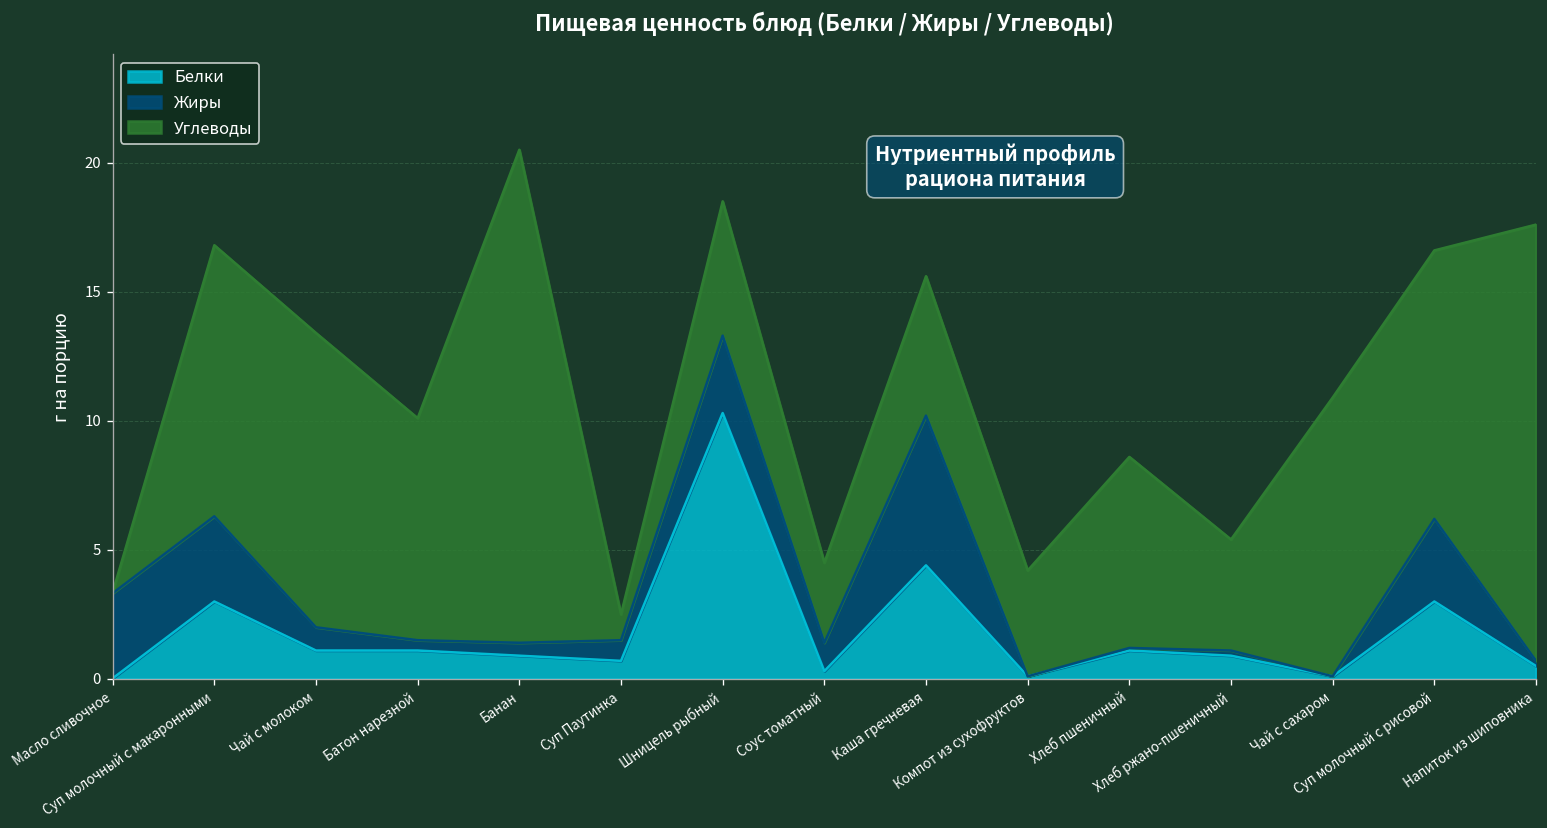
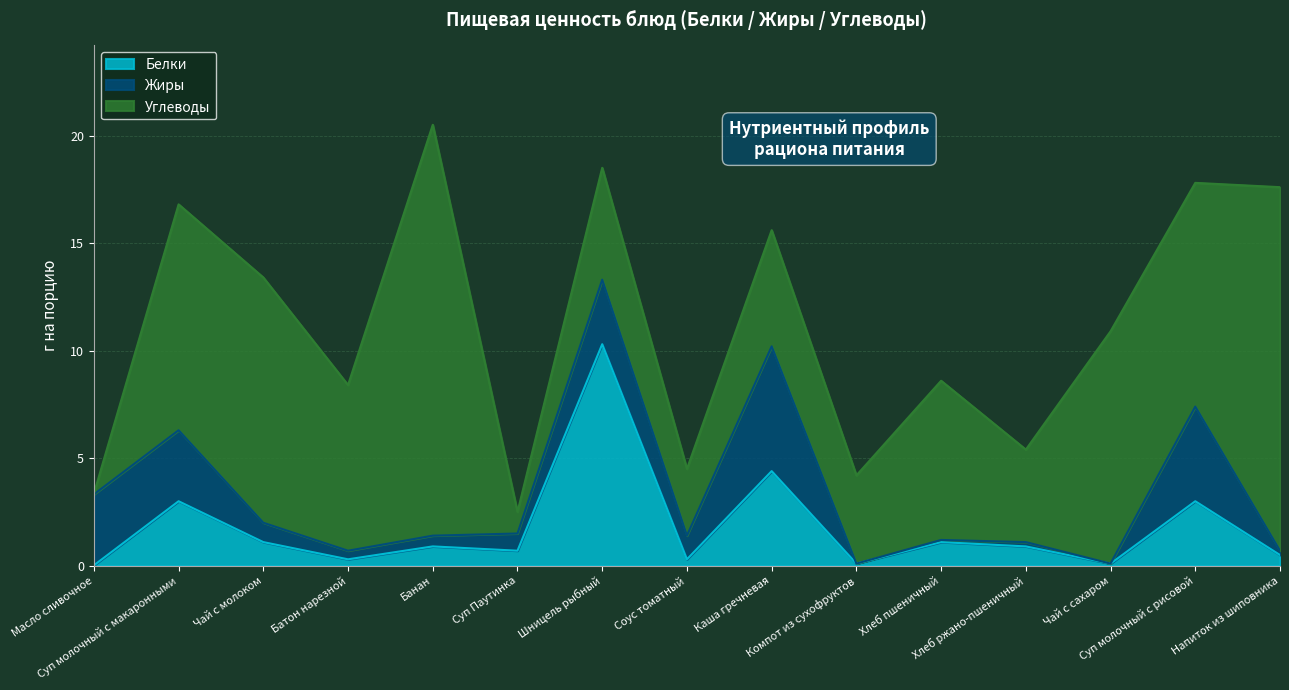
Белки, Батон нарезной: 1.1 -> 0.3
Углеводы, Батон нарезной: 8.6 -> 7.7
Жиры, Суп молочный с рисовой: 3.2 -> 4.4
